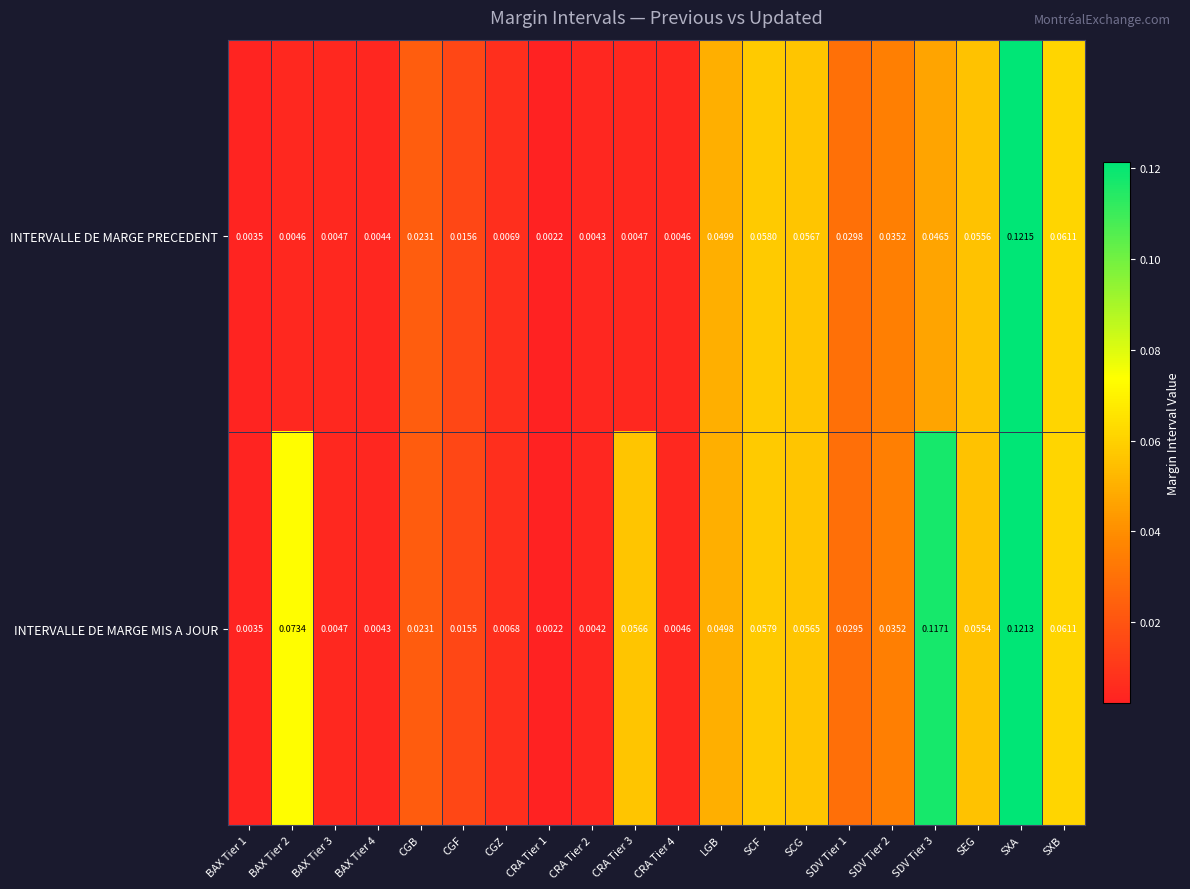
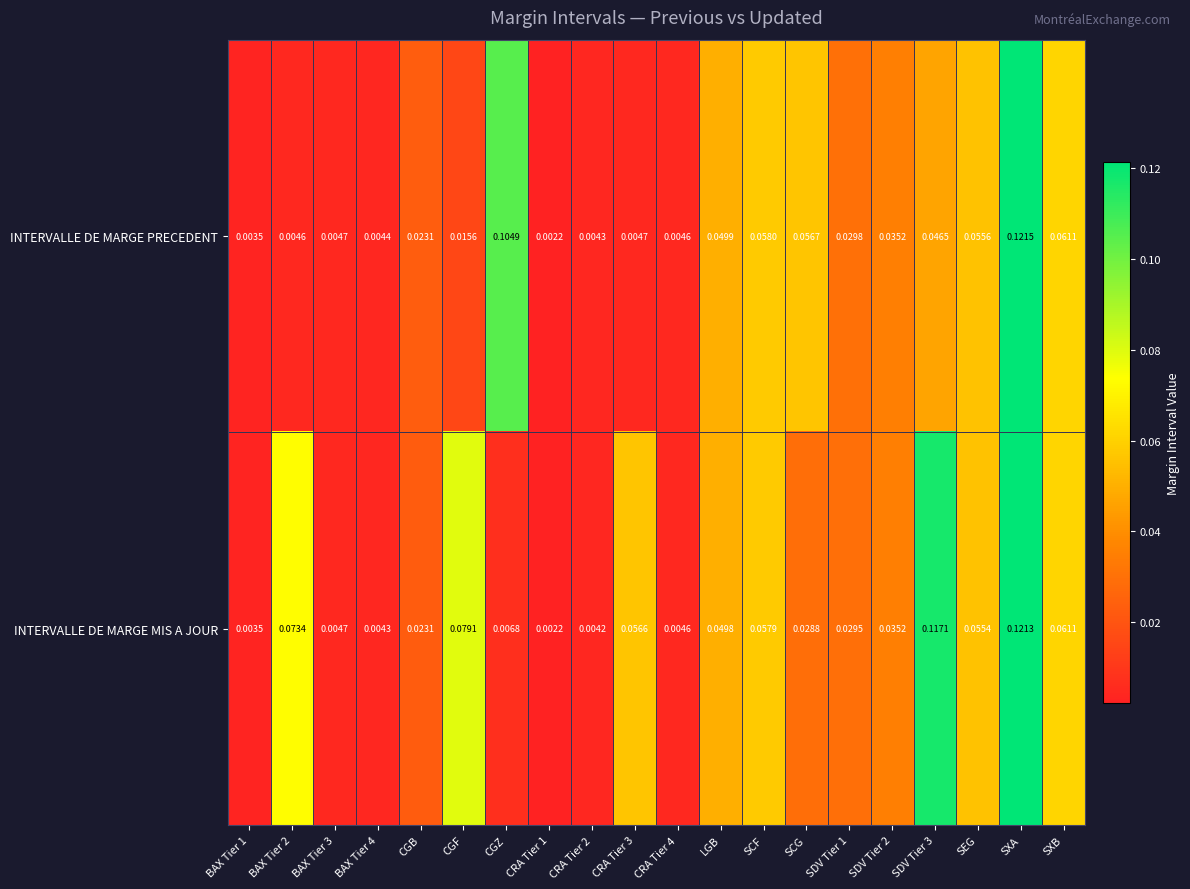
INTERVALLE DE MARGE PRECEDENT, CGZ: 0.0069 -> 0.1049
INTERVALLE DE MARGE MIS A JOUR, CGF: 0.0155 -> 0.0791
INTERVALLE DE MARGE MIS A JOUR, SCG: 0.0565 -> 0.0288
